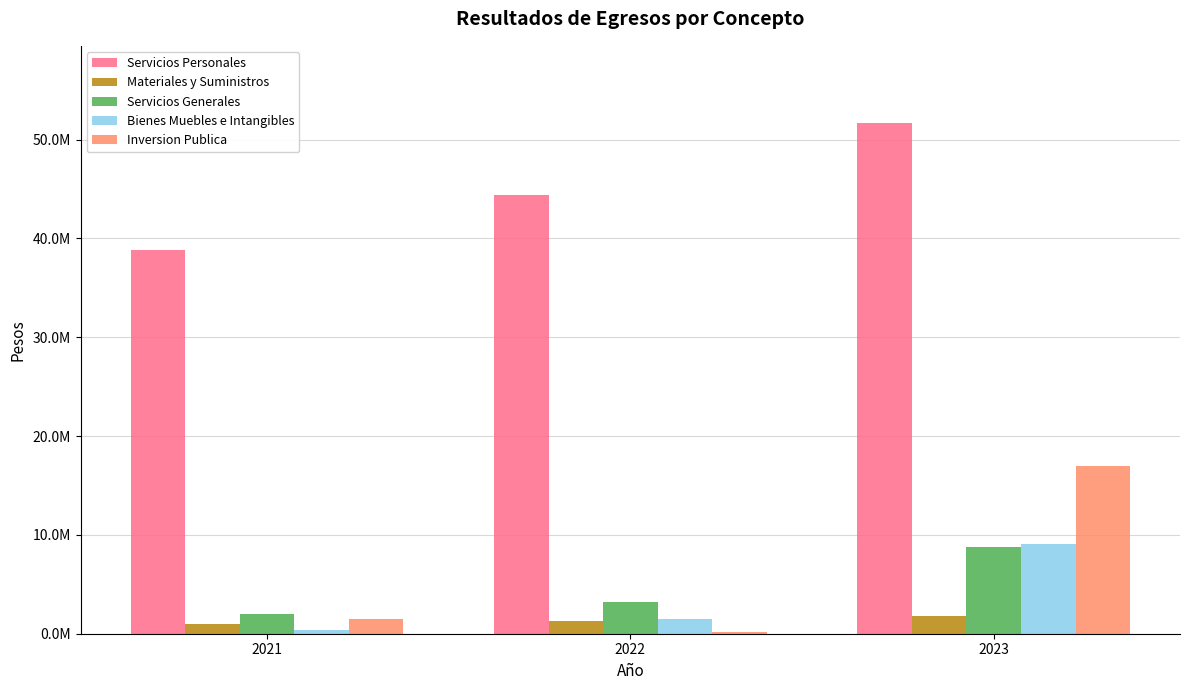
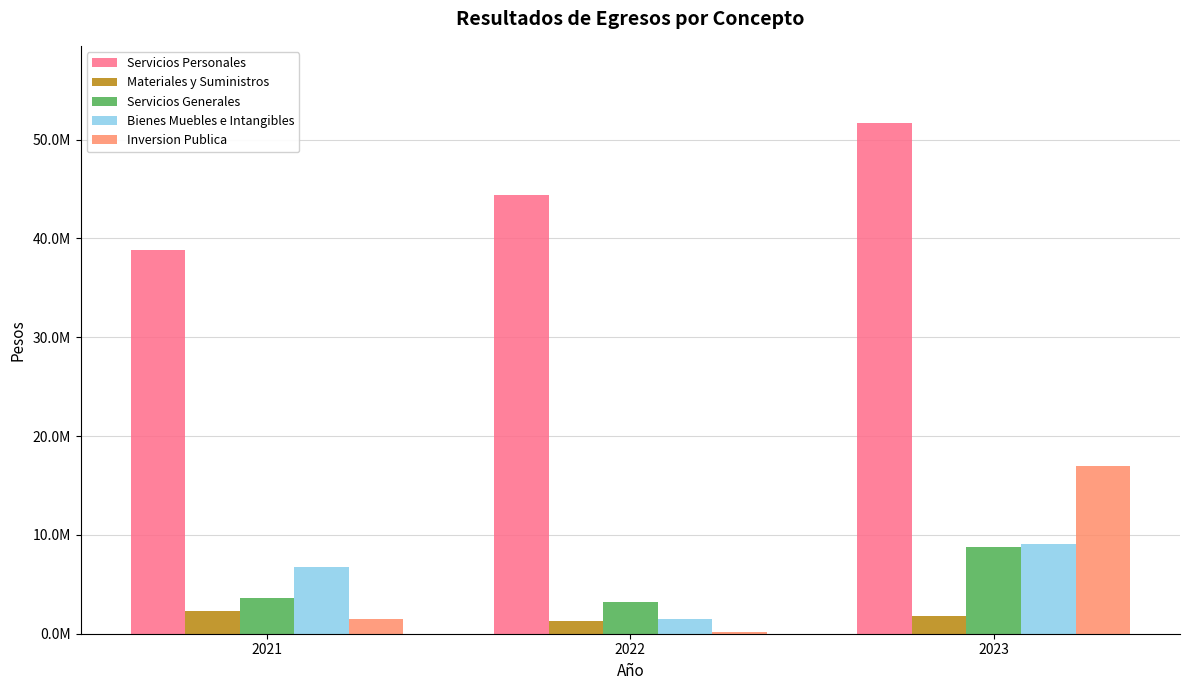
Materiales y Suministros, 2021: 1000000 -> 2000000
Servicios Generales, 2021: 2000000 -> 4000000
Bienes Muebles e Intangibles, 2021: 0 -> 7000000
